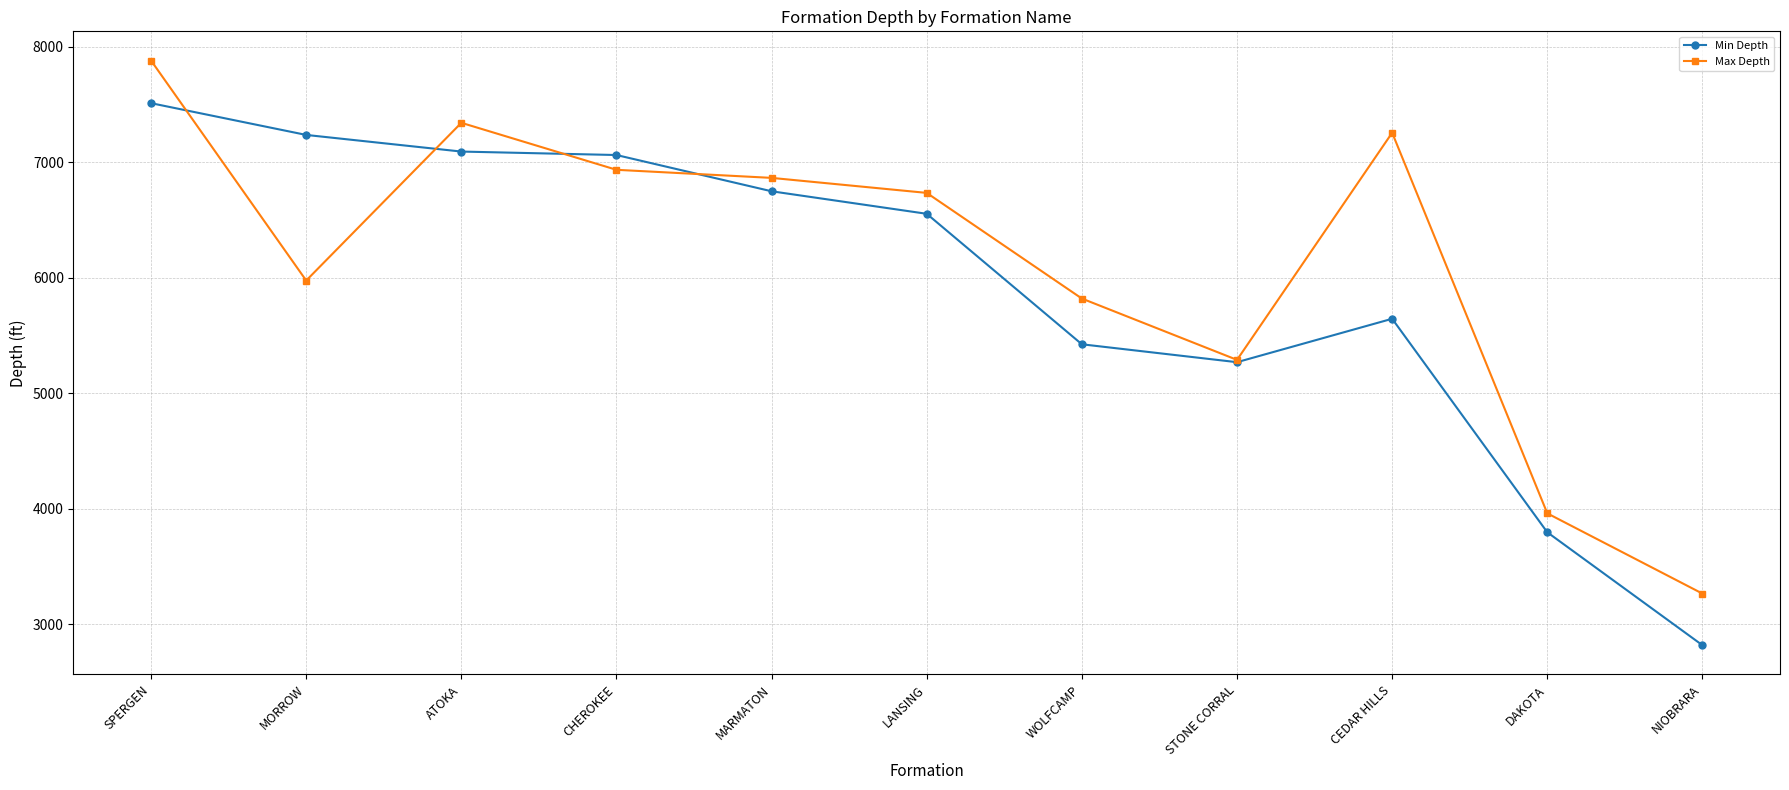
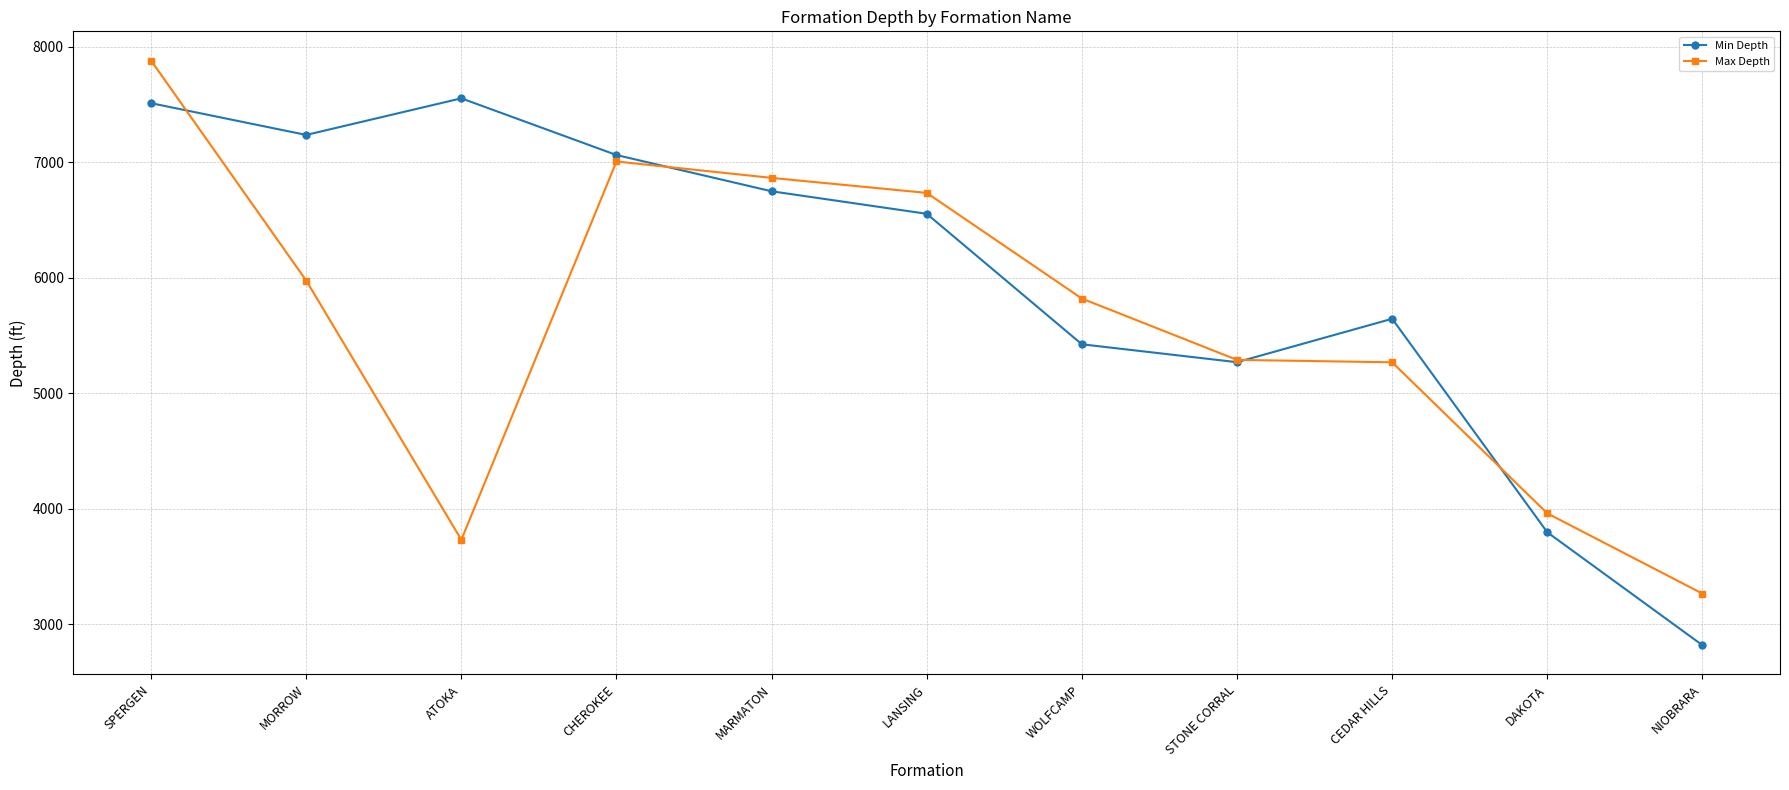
Min Depth, ATOKA: 7090 -> 7550
Max Depth, ATOKA: 7340 -> 3730
Max Depth, CHEROKEE: 6940 -> 7010
Max Depth, CEDAR HILLS: 7260 -> 5270
